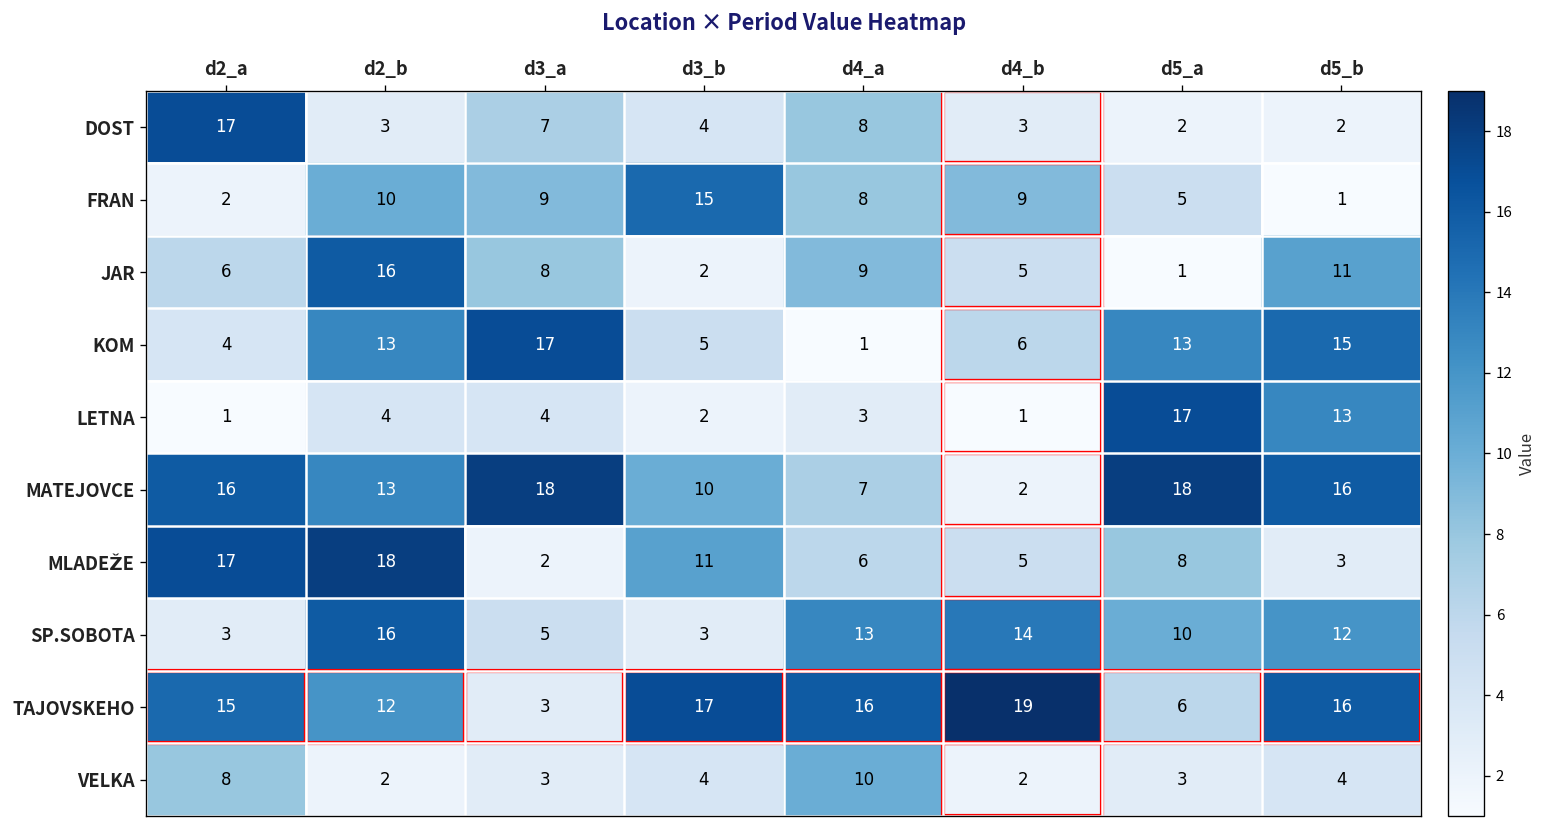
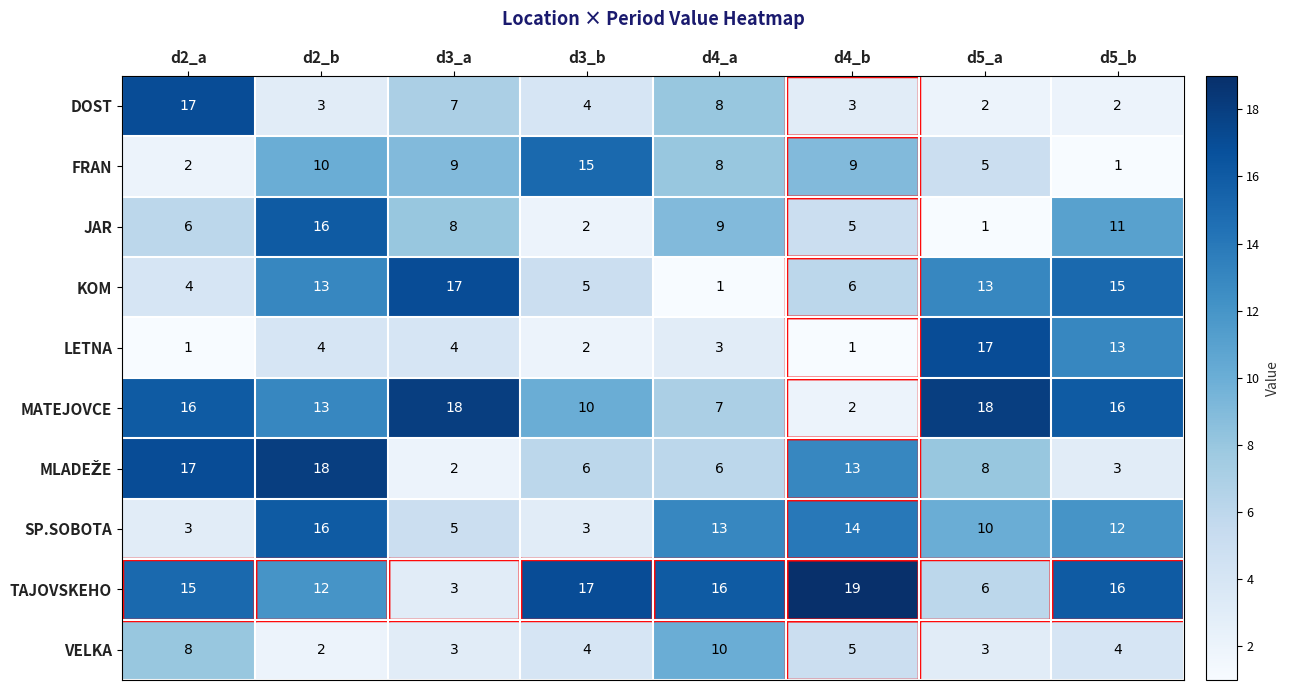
MLADEŽE, d3_b: 11 -> 6
MLADEŽE, d4_b: 5 -> 13
VELKA, d4_b: 2 -> 5
